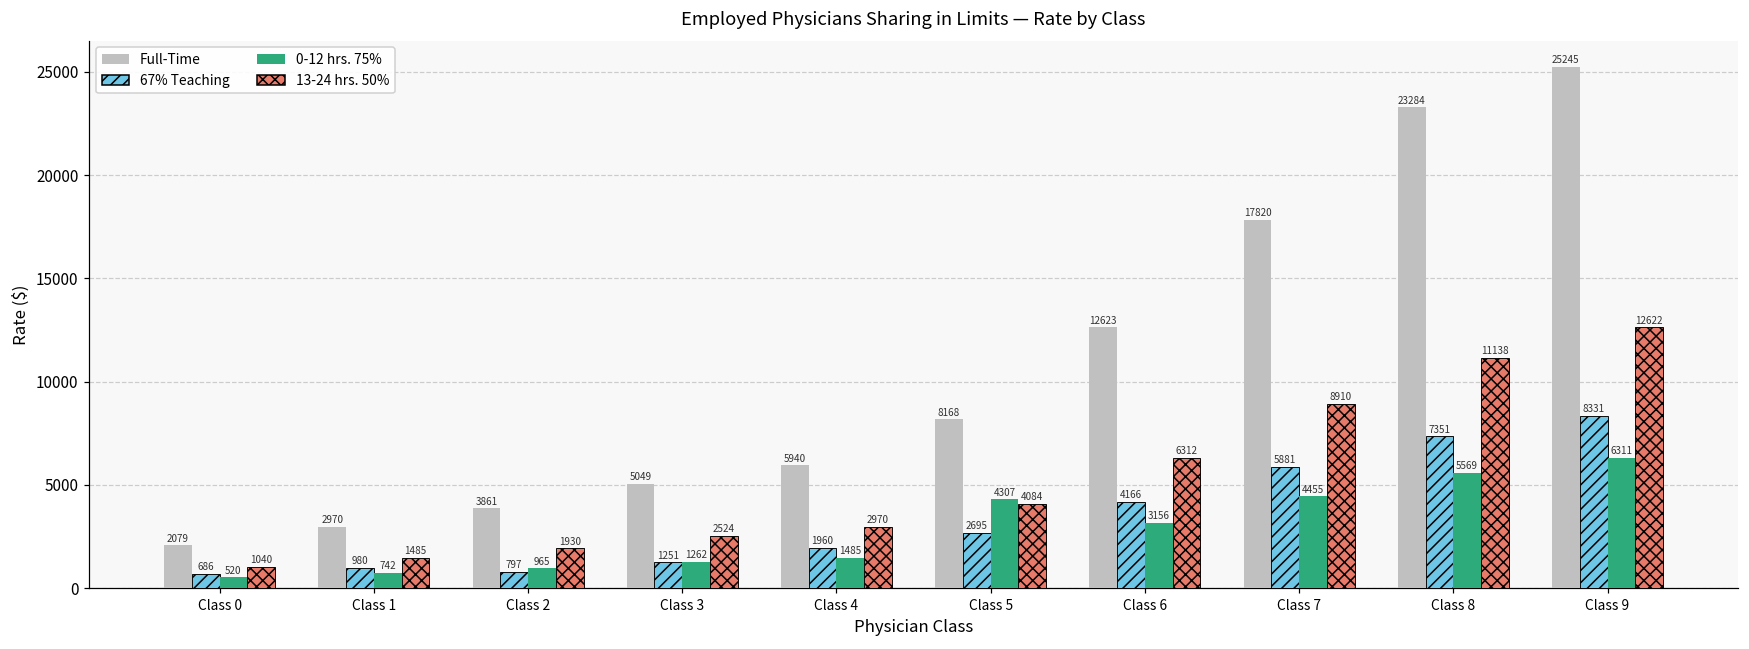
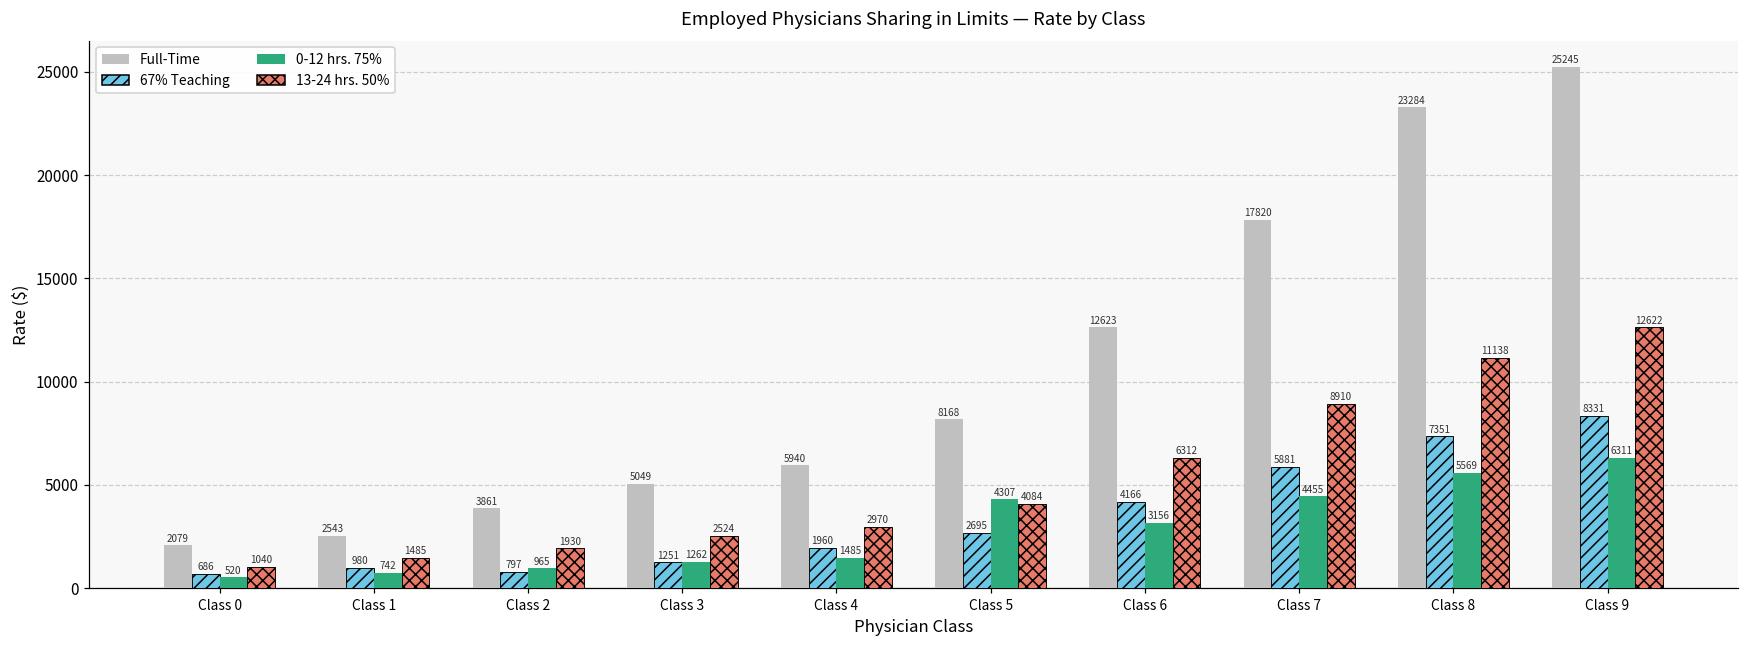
Full-Time, Class 1: 2970 -> 2543
